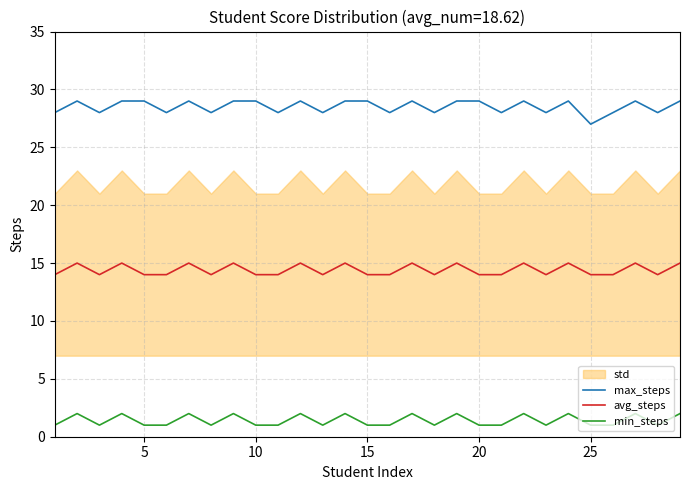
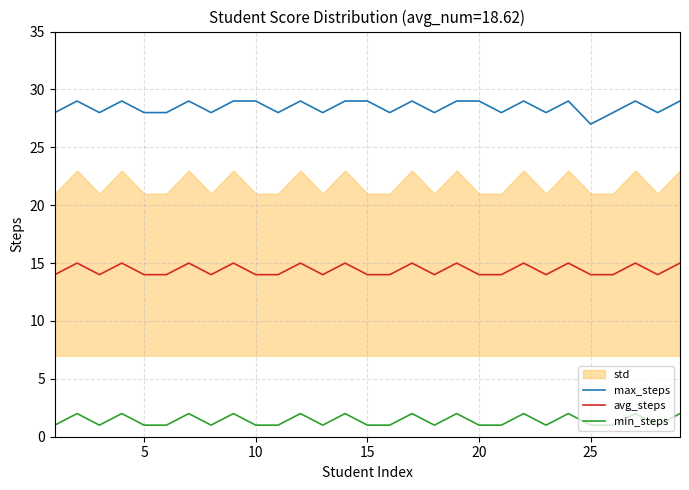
max_steps, 5: 29 -> 28
